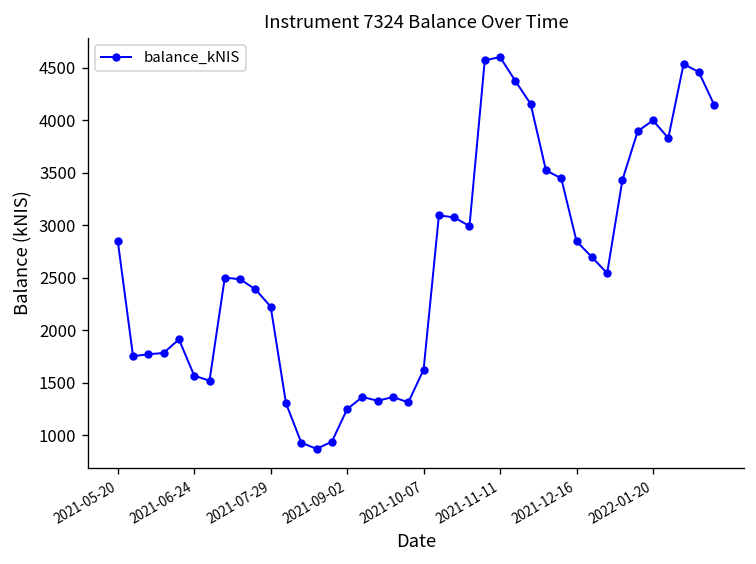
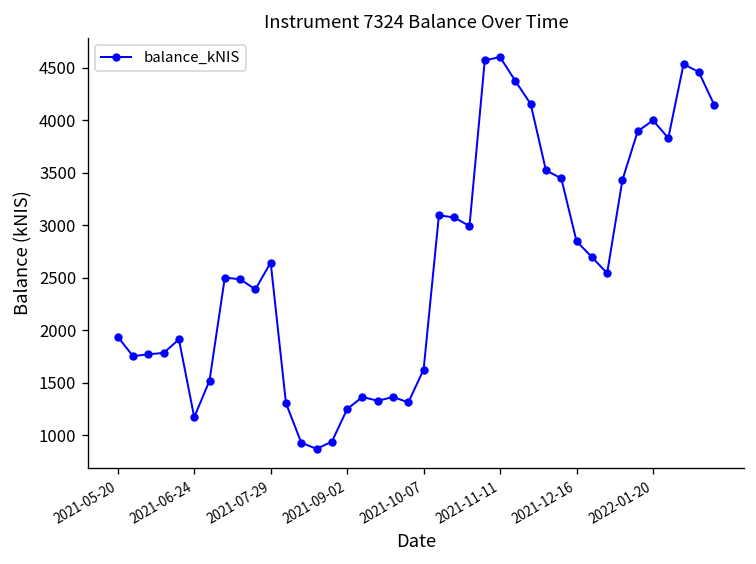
2021-05-20: 2900 -> 1900
2021-06-24: 1600 -> 1200
2021-07-29: 2200 -> 2600
